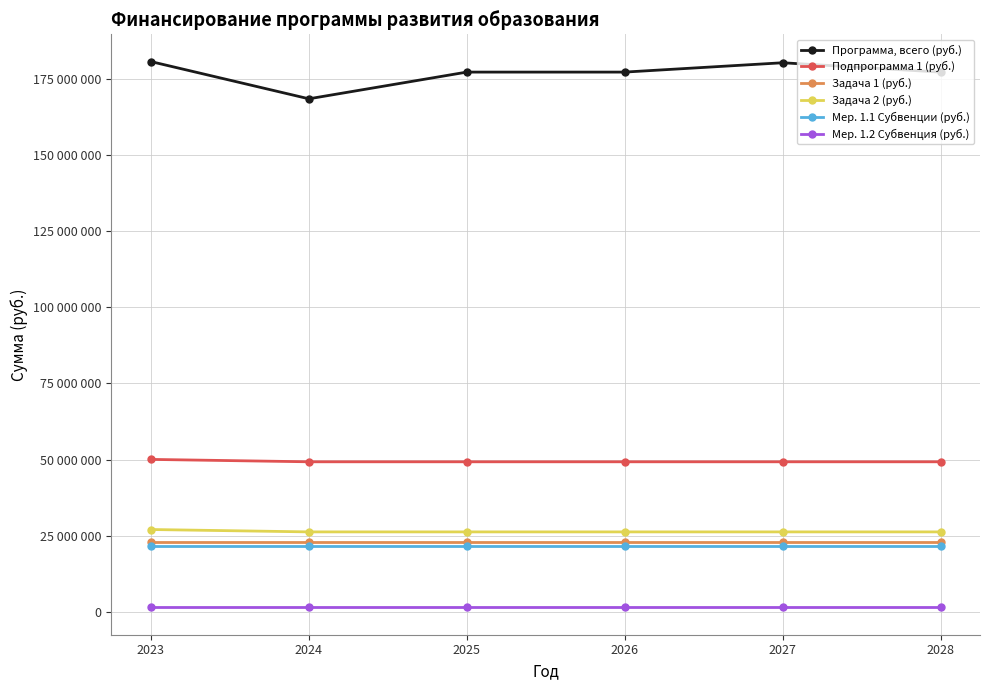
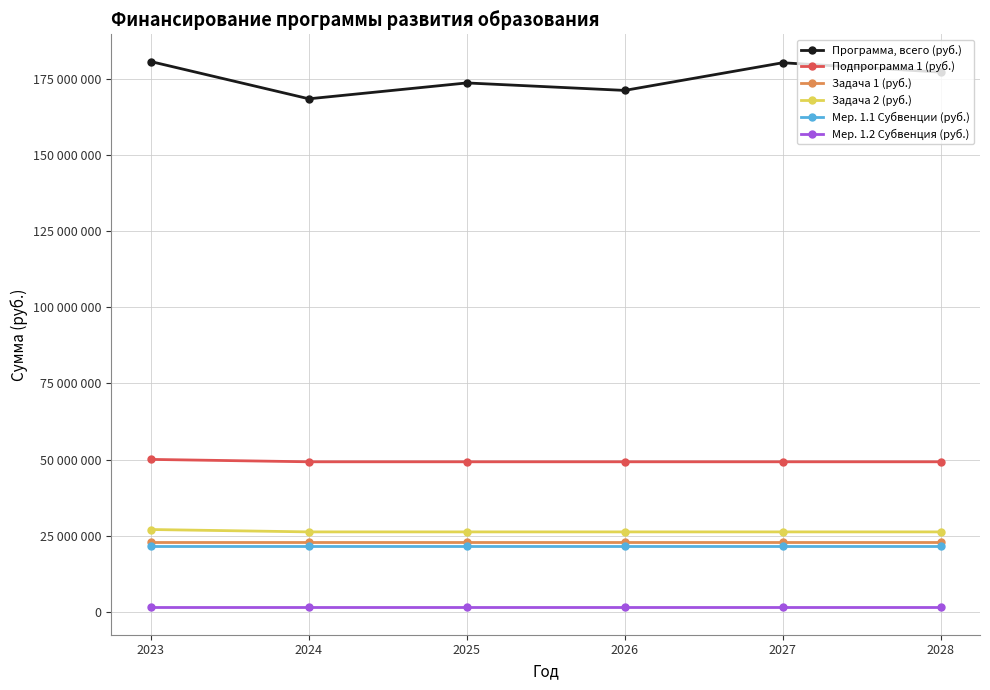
Программа, всего (руб.), 2025: 177000000 -> 174000000
Программа, всего (руб.), 2026: 177000000 -> 171000000
